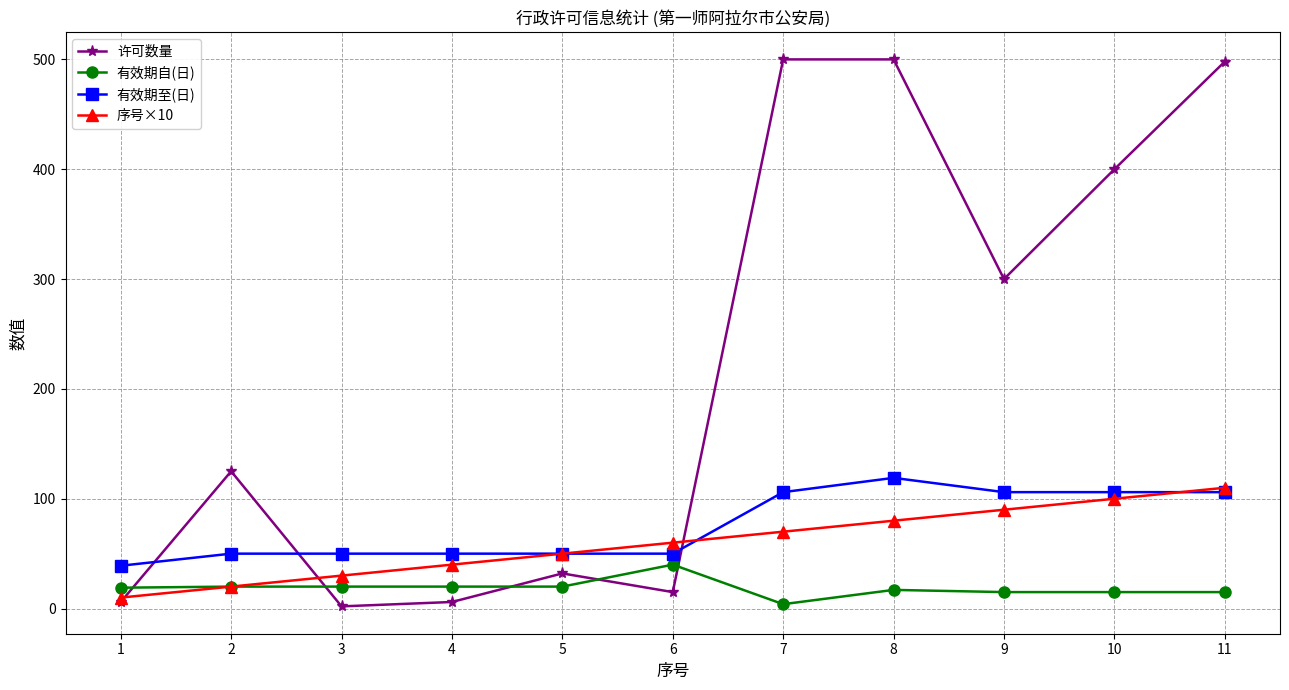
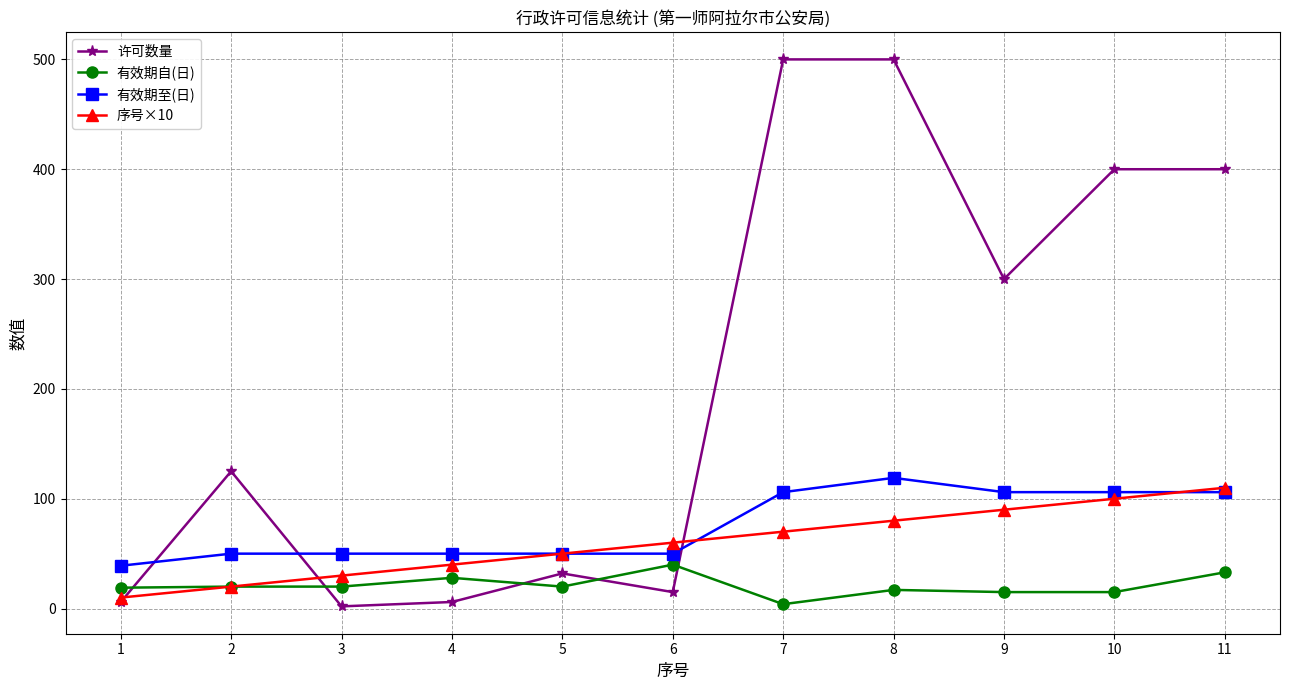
有效期自(日), 4: 20 -> 28
许可数量, 11: 498 -> 400
有效期自(日), 11: 15 -> 33
